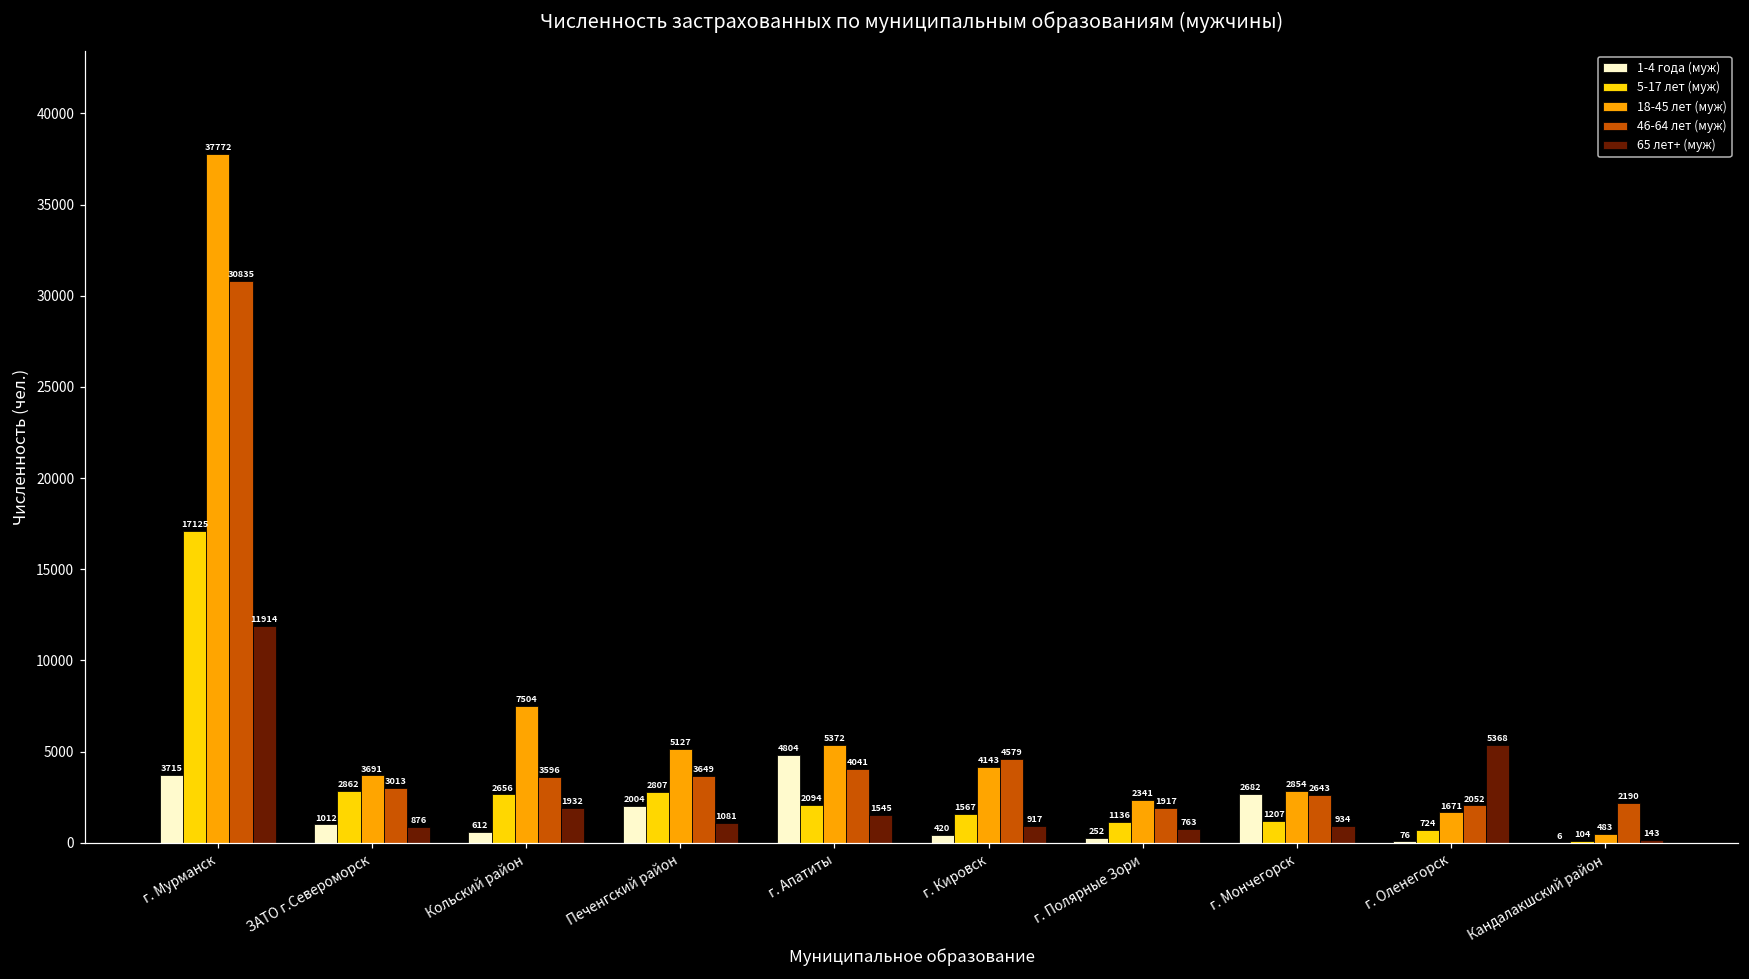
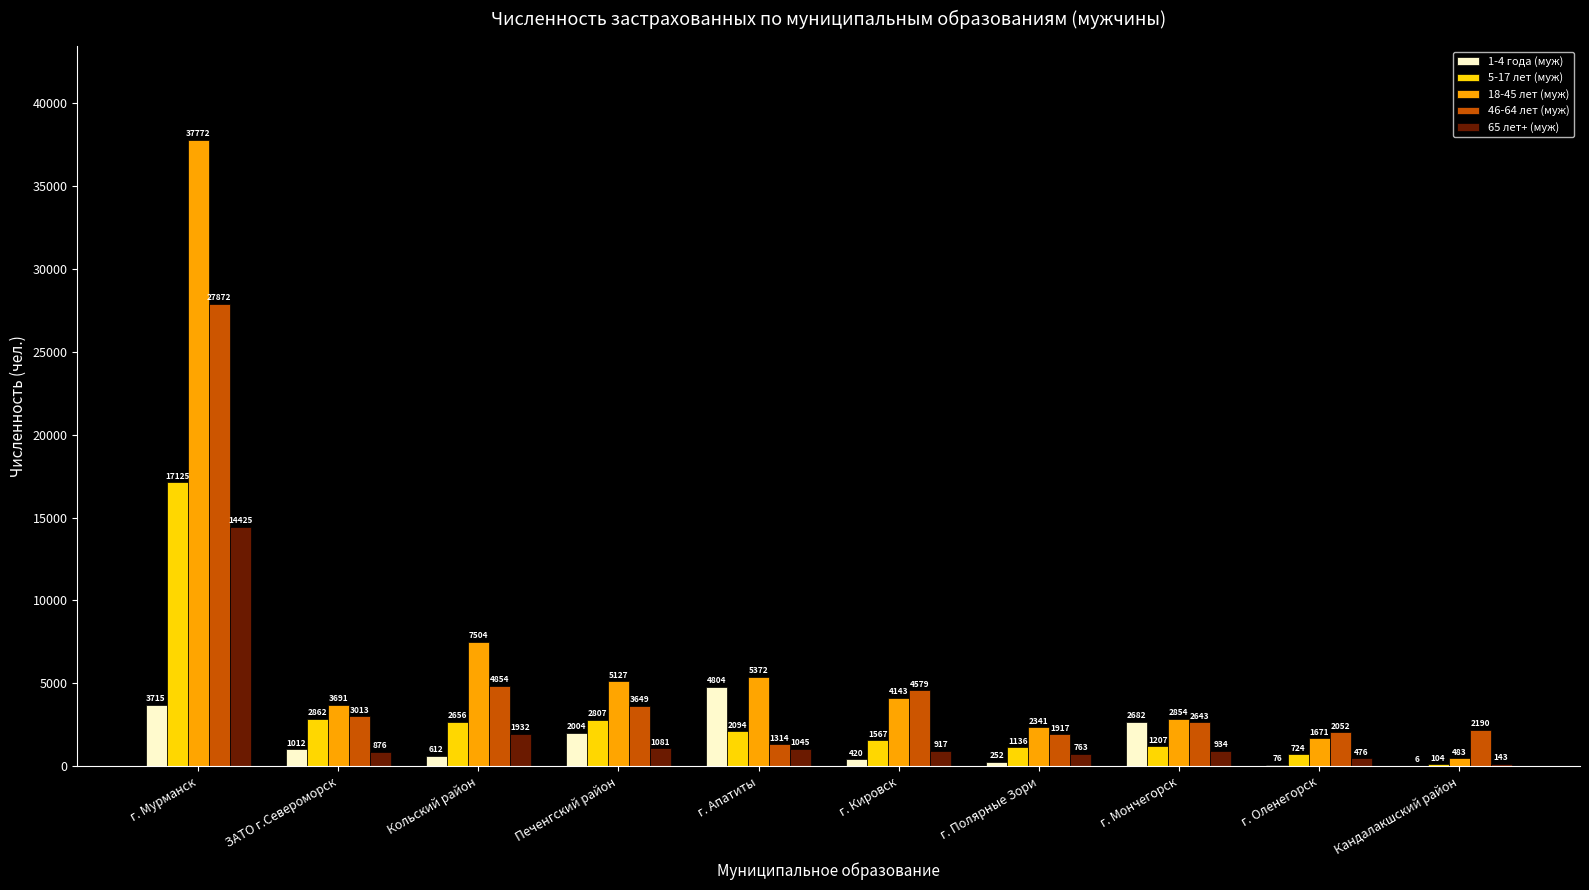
46-64 лет (муж), г. Мурманск: 30835 -> 27872
65 лет+ (муж), г. Мурманск: 11914 -> 14425
46-64 лет (муж), Кольский район: 3596 -> 4854
46-64 лет (муж), г. Апатиты: 4041 -> 1314
65 лет+ (муж), г. Апатиты: 1545 -> 1045
65 лет+ (муж), г. Оленегорск: 5368 -> 476
